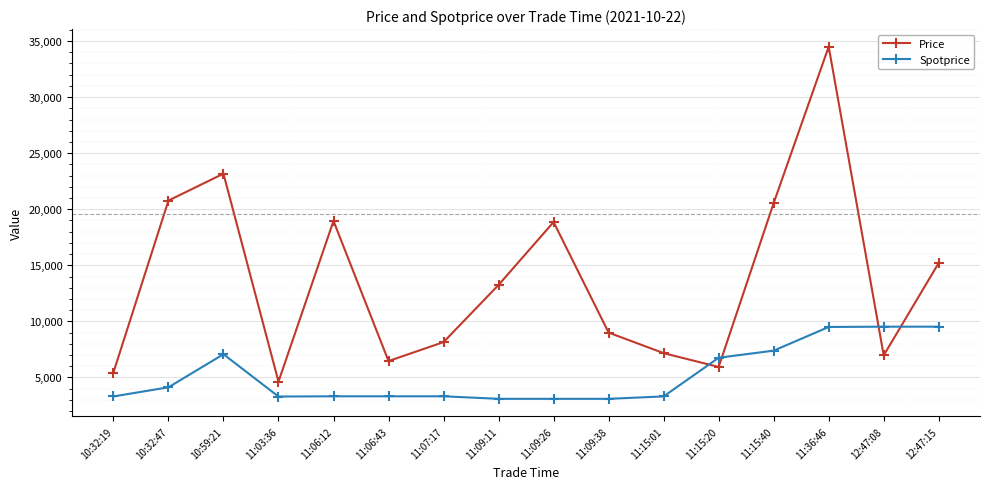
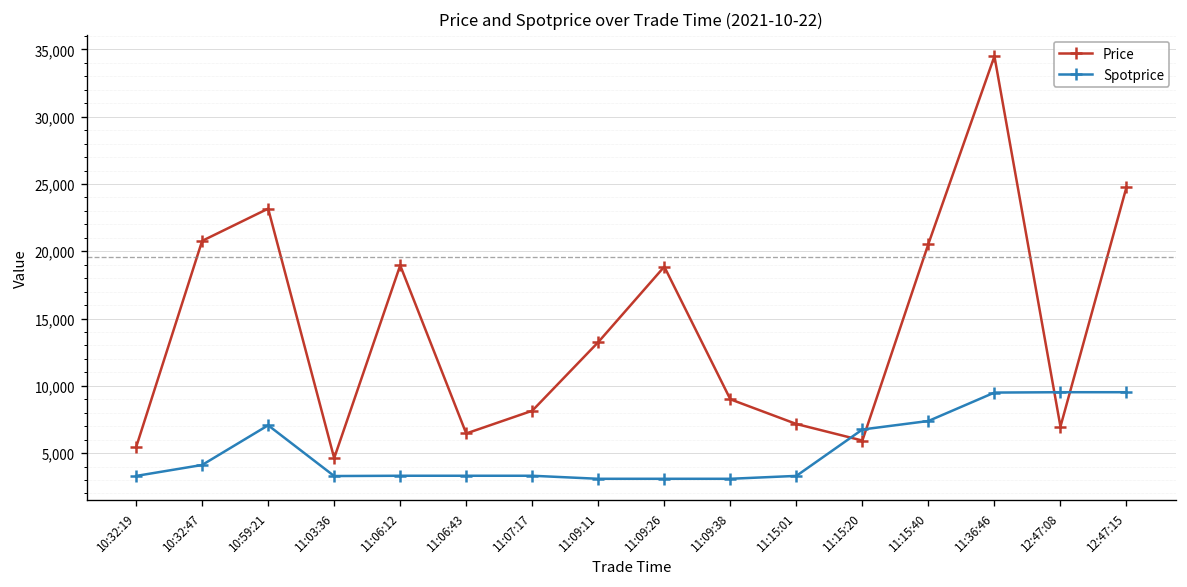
Price, 12:47:15: 15,200 -> 24,800
